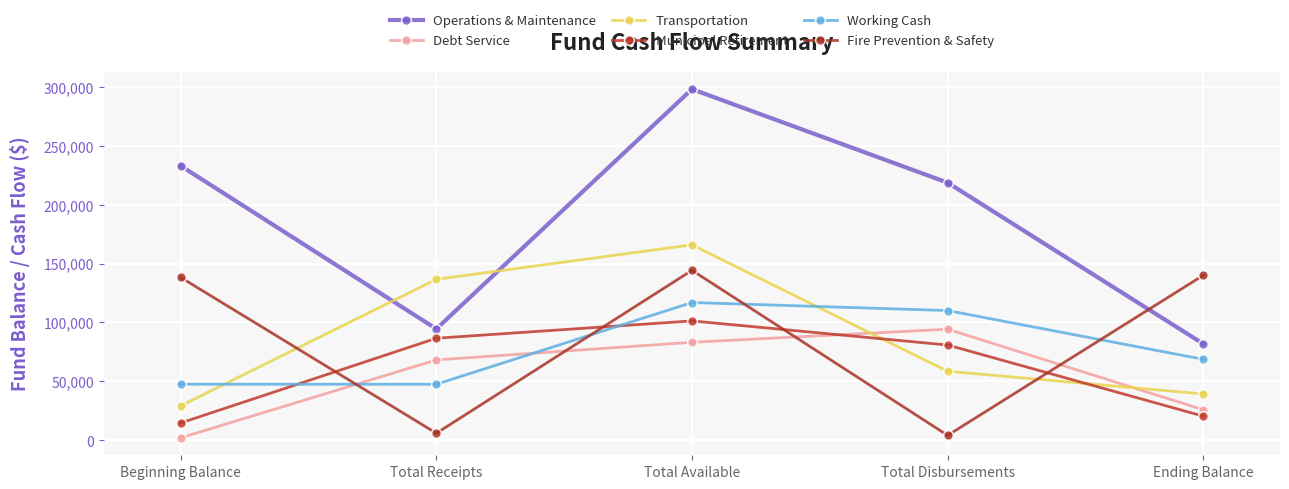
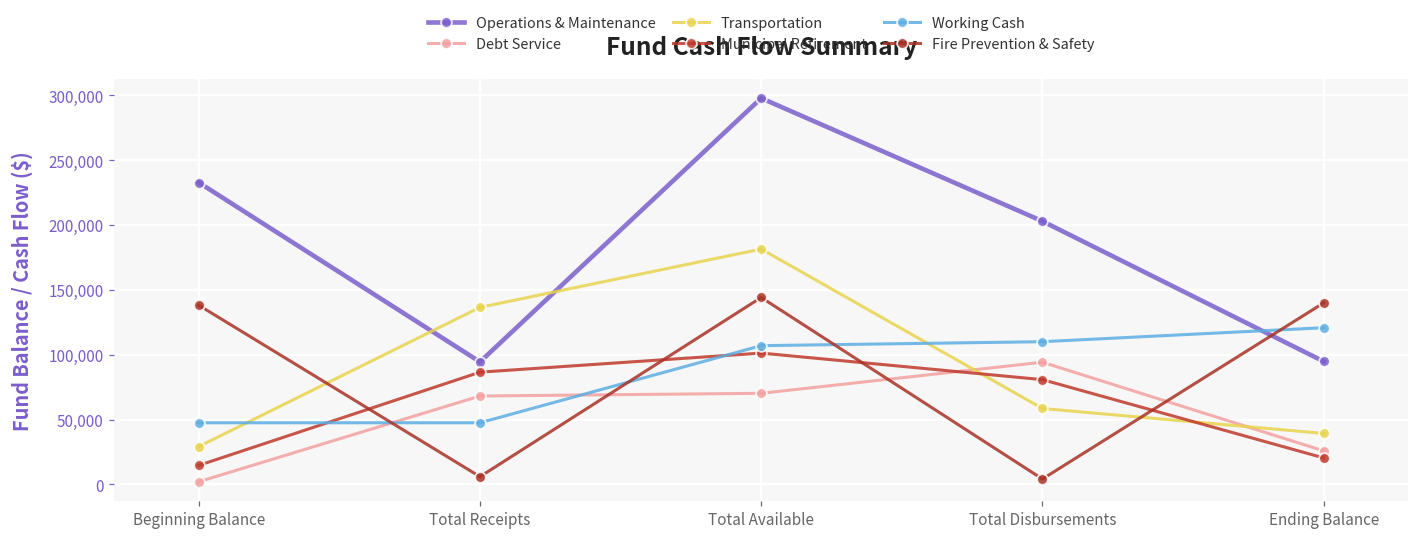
Debt Service, Total Available: 83,000 -> 70,000
Transportation, Total Available: 166,000 -> 182,000
Working Cash, Total Available: 117,000 -> 107,000
Operations & Maintenance, Total Disbursements: 219,000 -> 203,000
Operations & Maintenance, Ending Balance: 82,000 -> 95,000
Working Cash, Ending Balance: 69,000 -> 121,000
